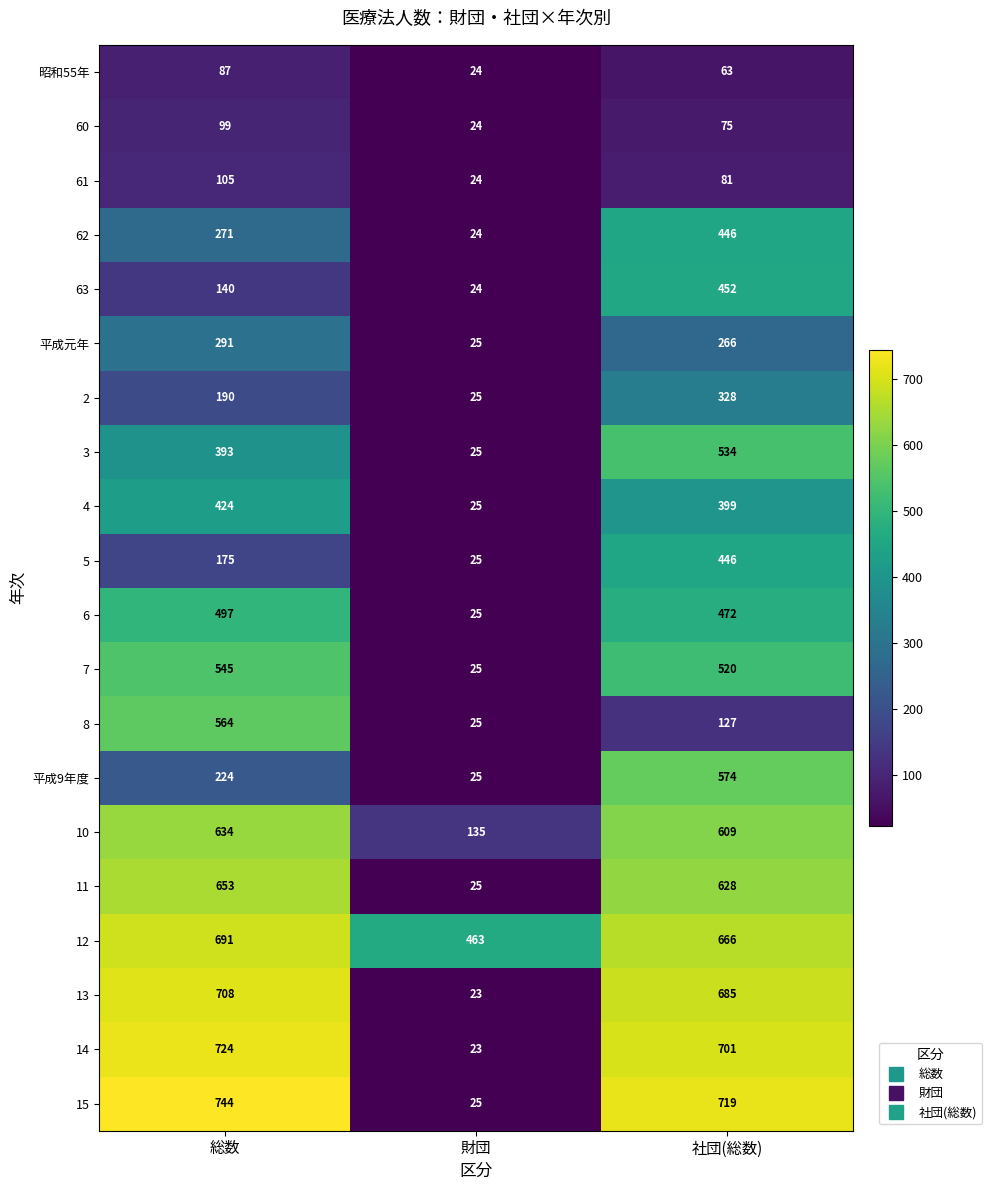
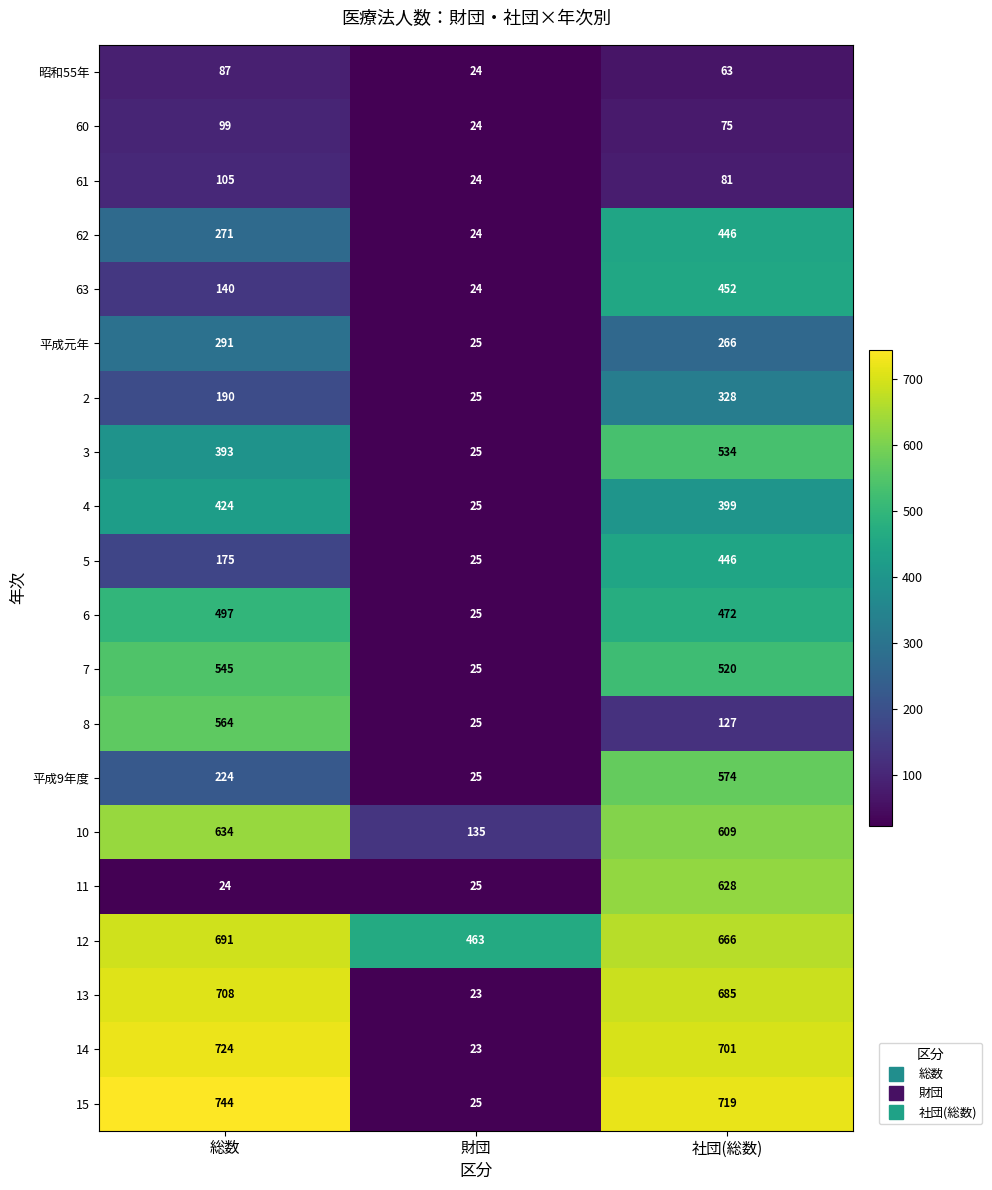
11, 総数: 653 -> 24
